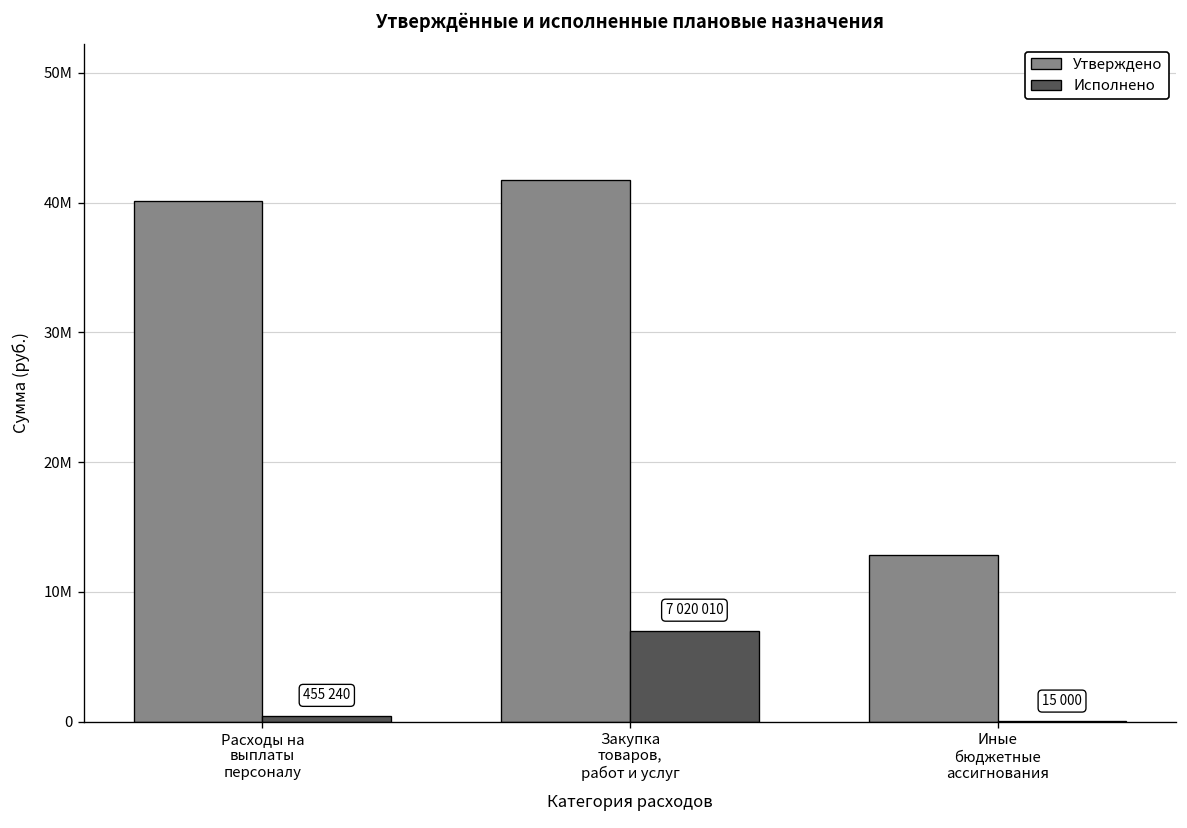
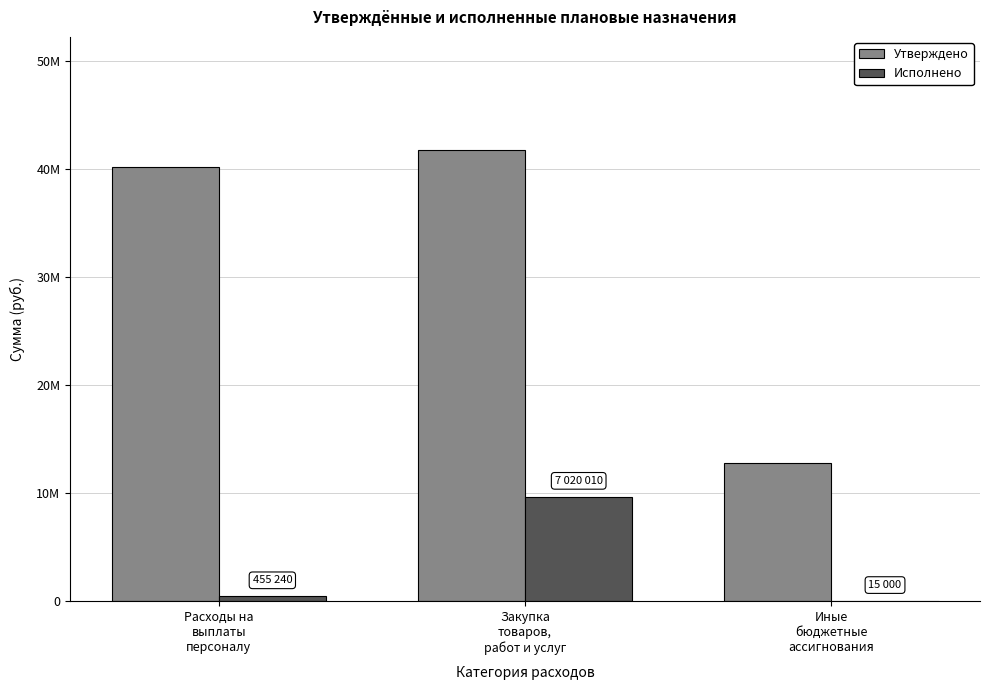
Исполнено, Закупка товаров, работ и услуг: 7000000 -> 9700000
